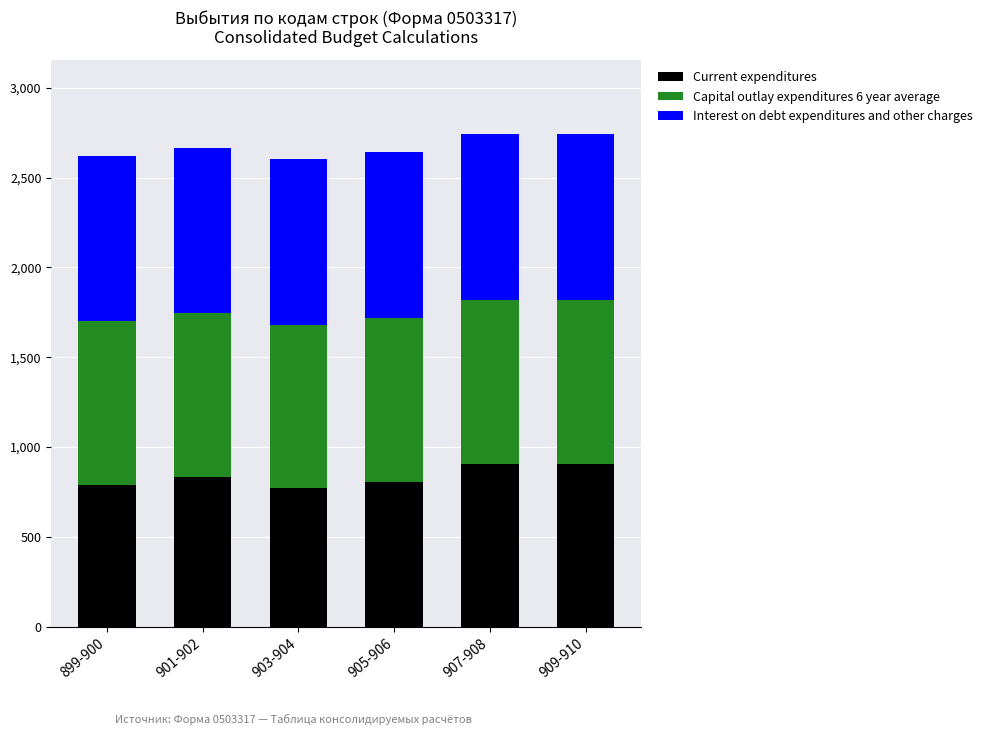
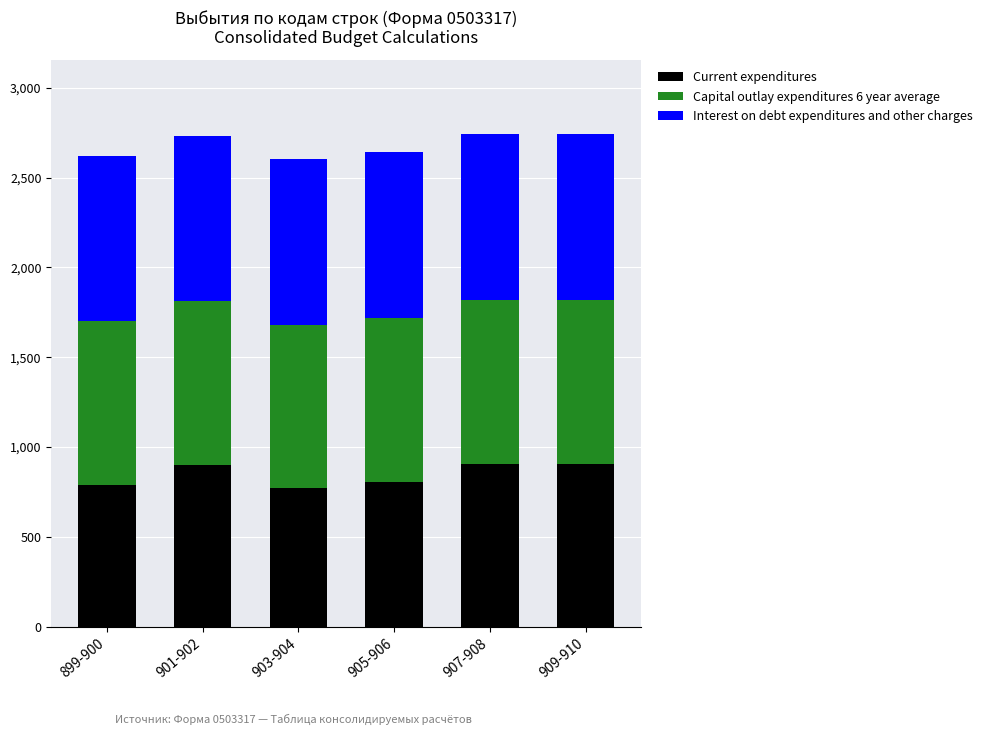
Current expenditures, 901-902: 830 -> 900
